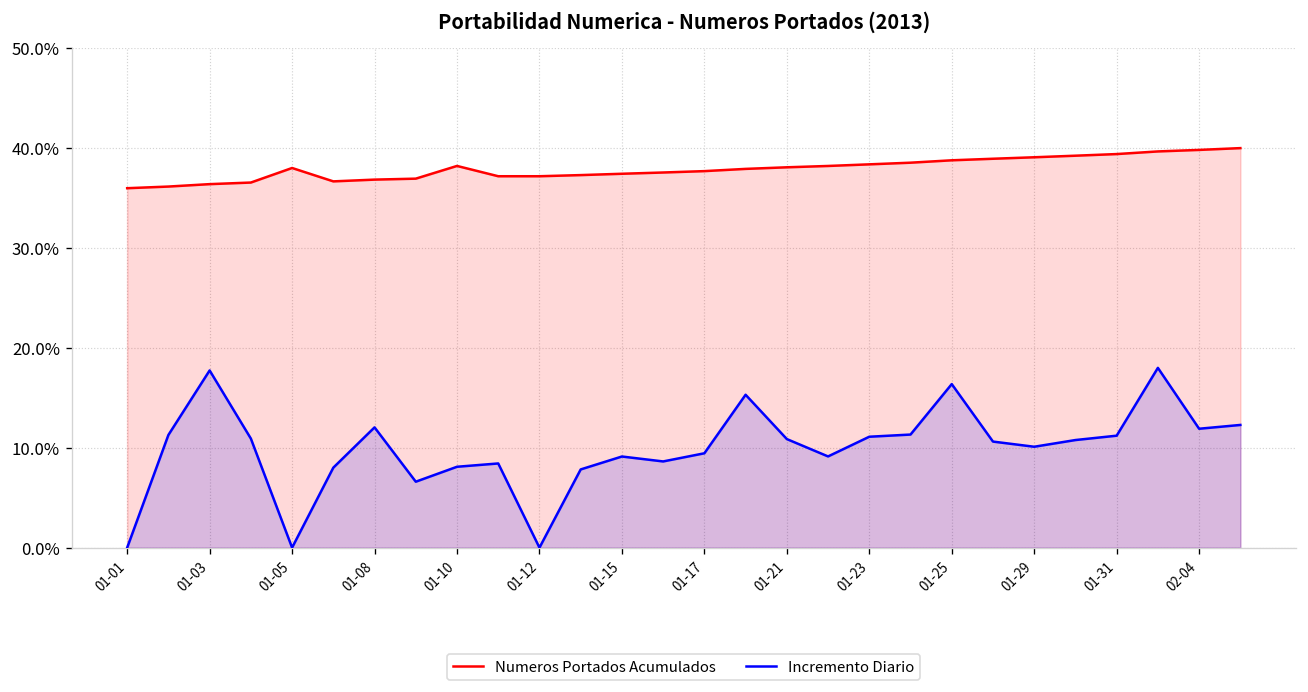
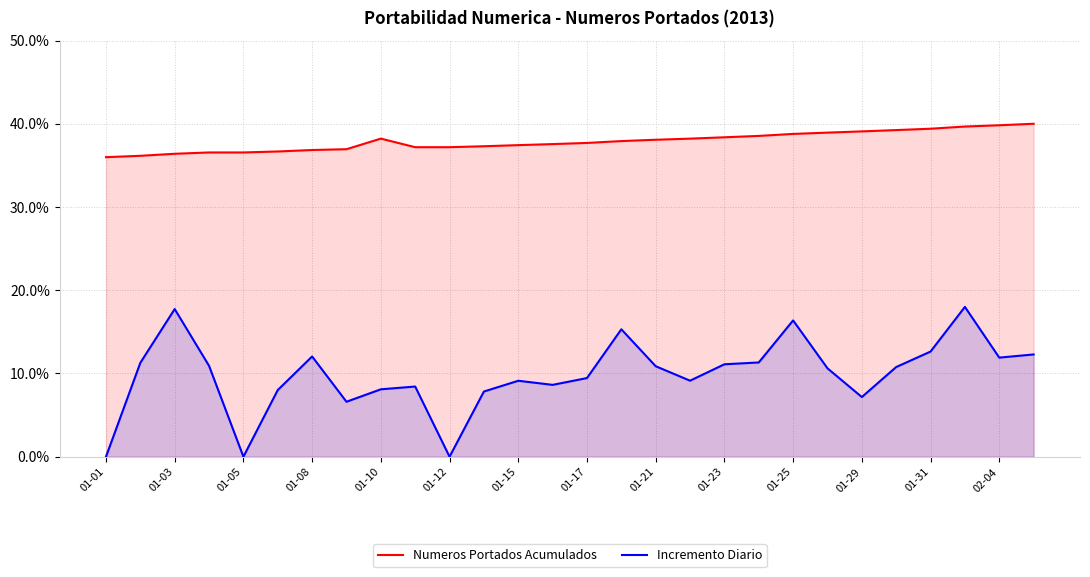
Numeros Portados Acumulados, 01-05: 38% -> 37%
Incremento Diario, 01-29: 10% -> 7%
Incremento Diario, 01-31: 11% -> 13%
